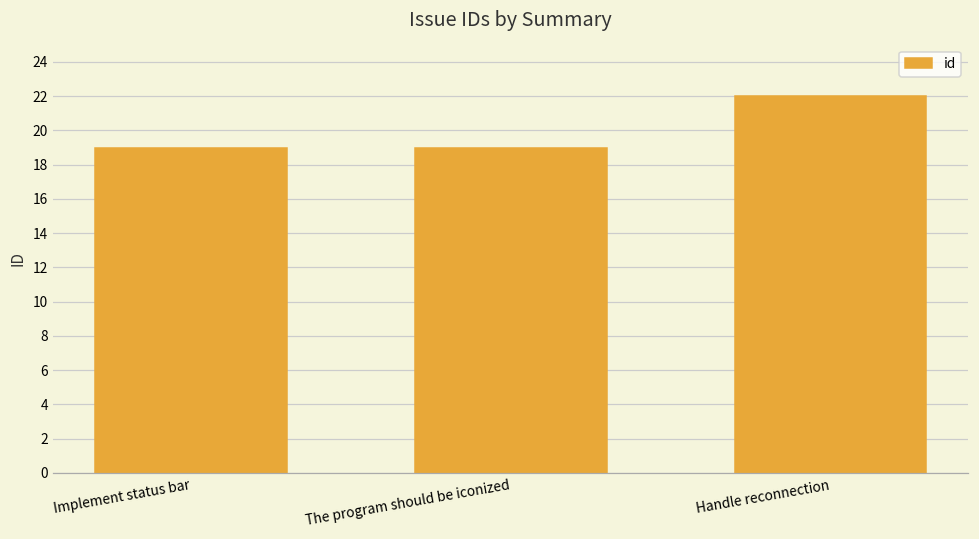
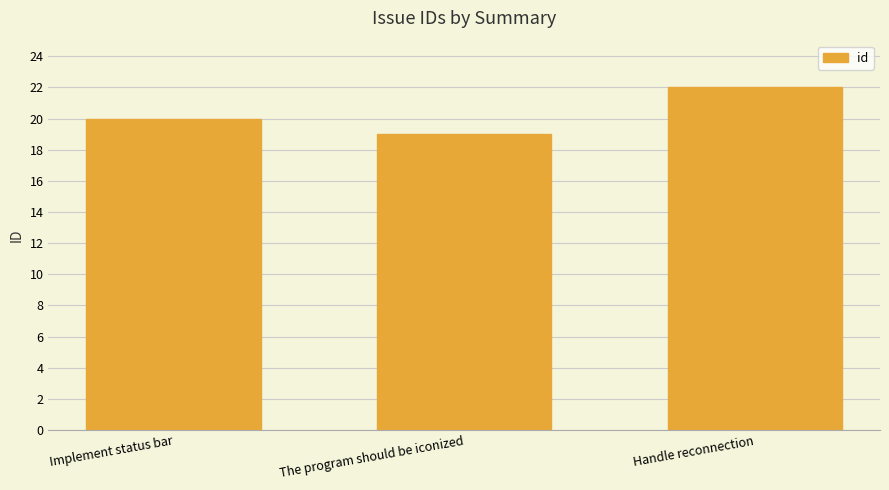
Implement status bar: 19 -> 20
